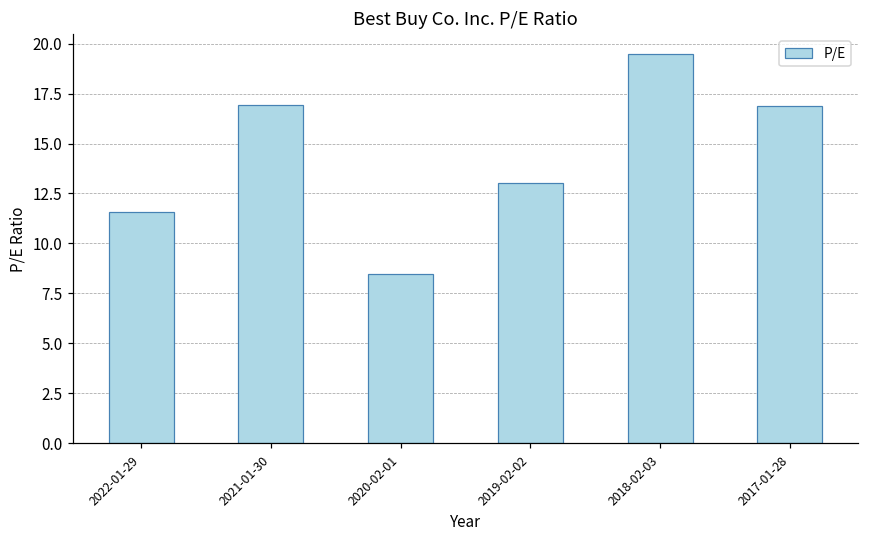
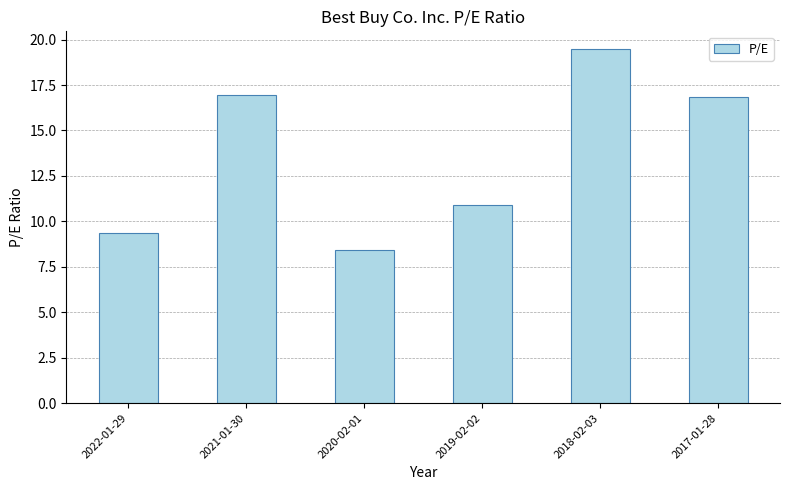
2022-01-29: 11.6 -> 9.4
2019-02-02: 13.0 -> 10.9
